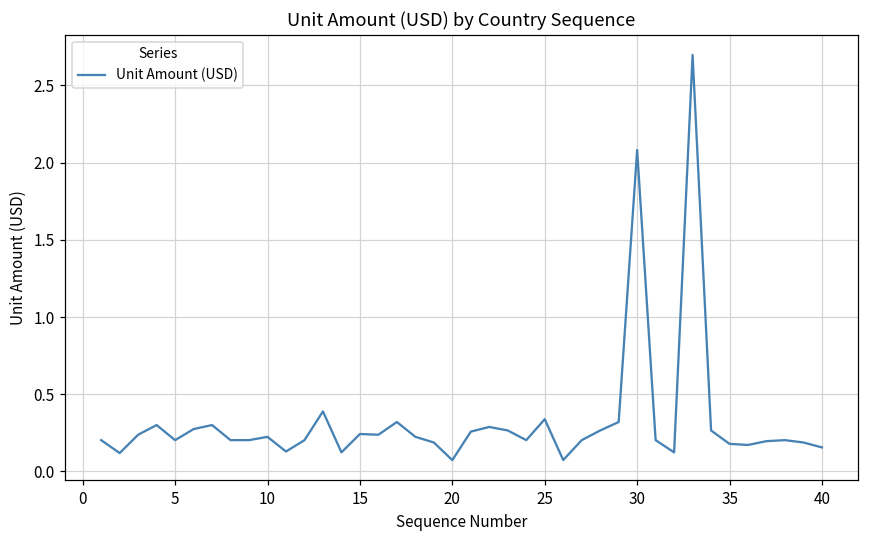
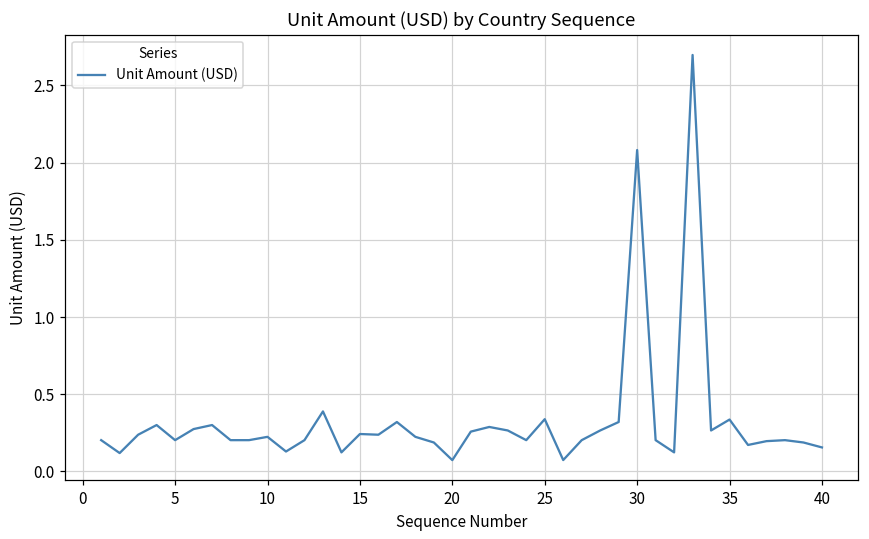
35: 0.18 -> 0.34
